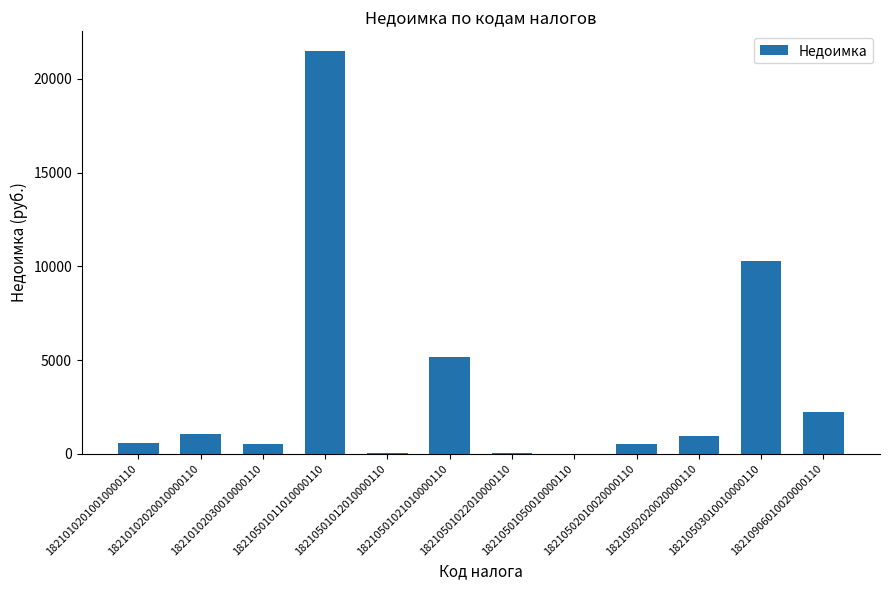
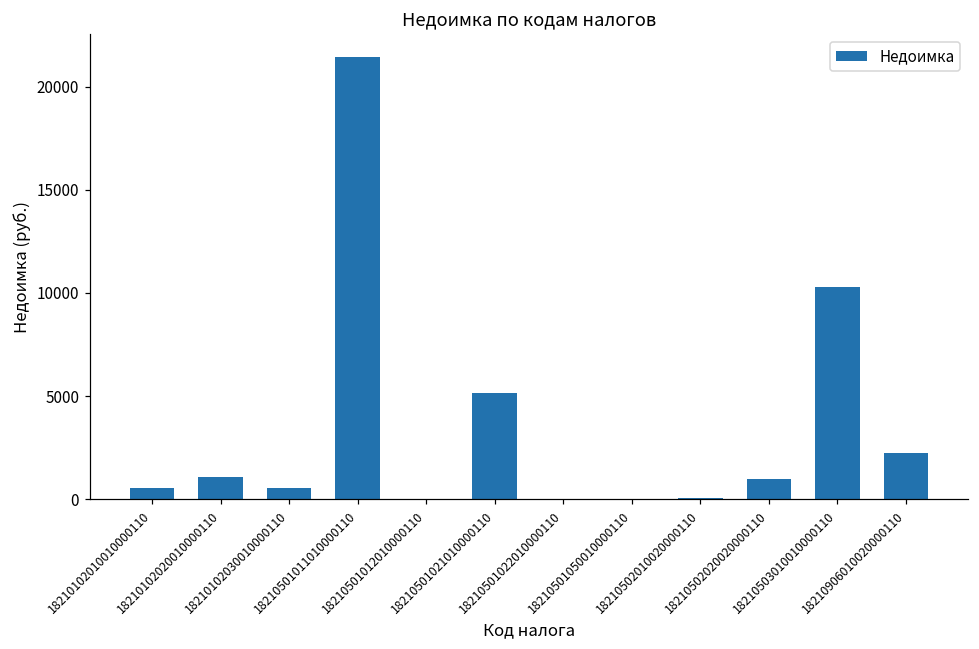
18210502010020000110: 500 -> 0
